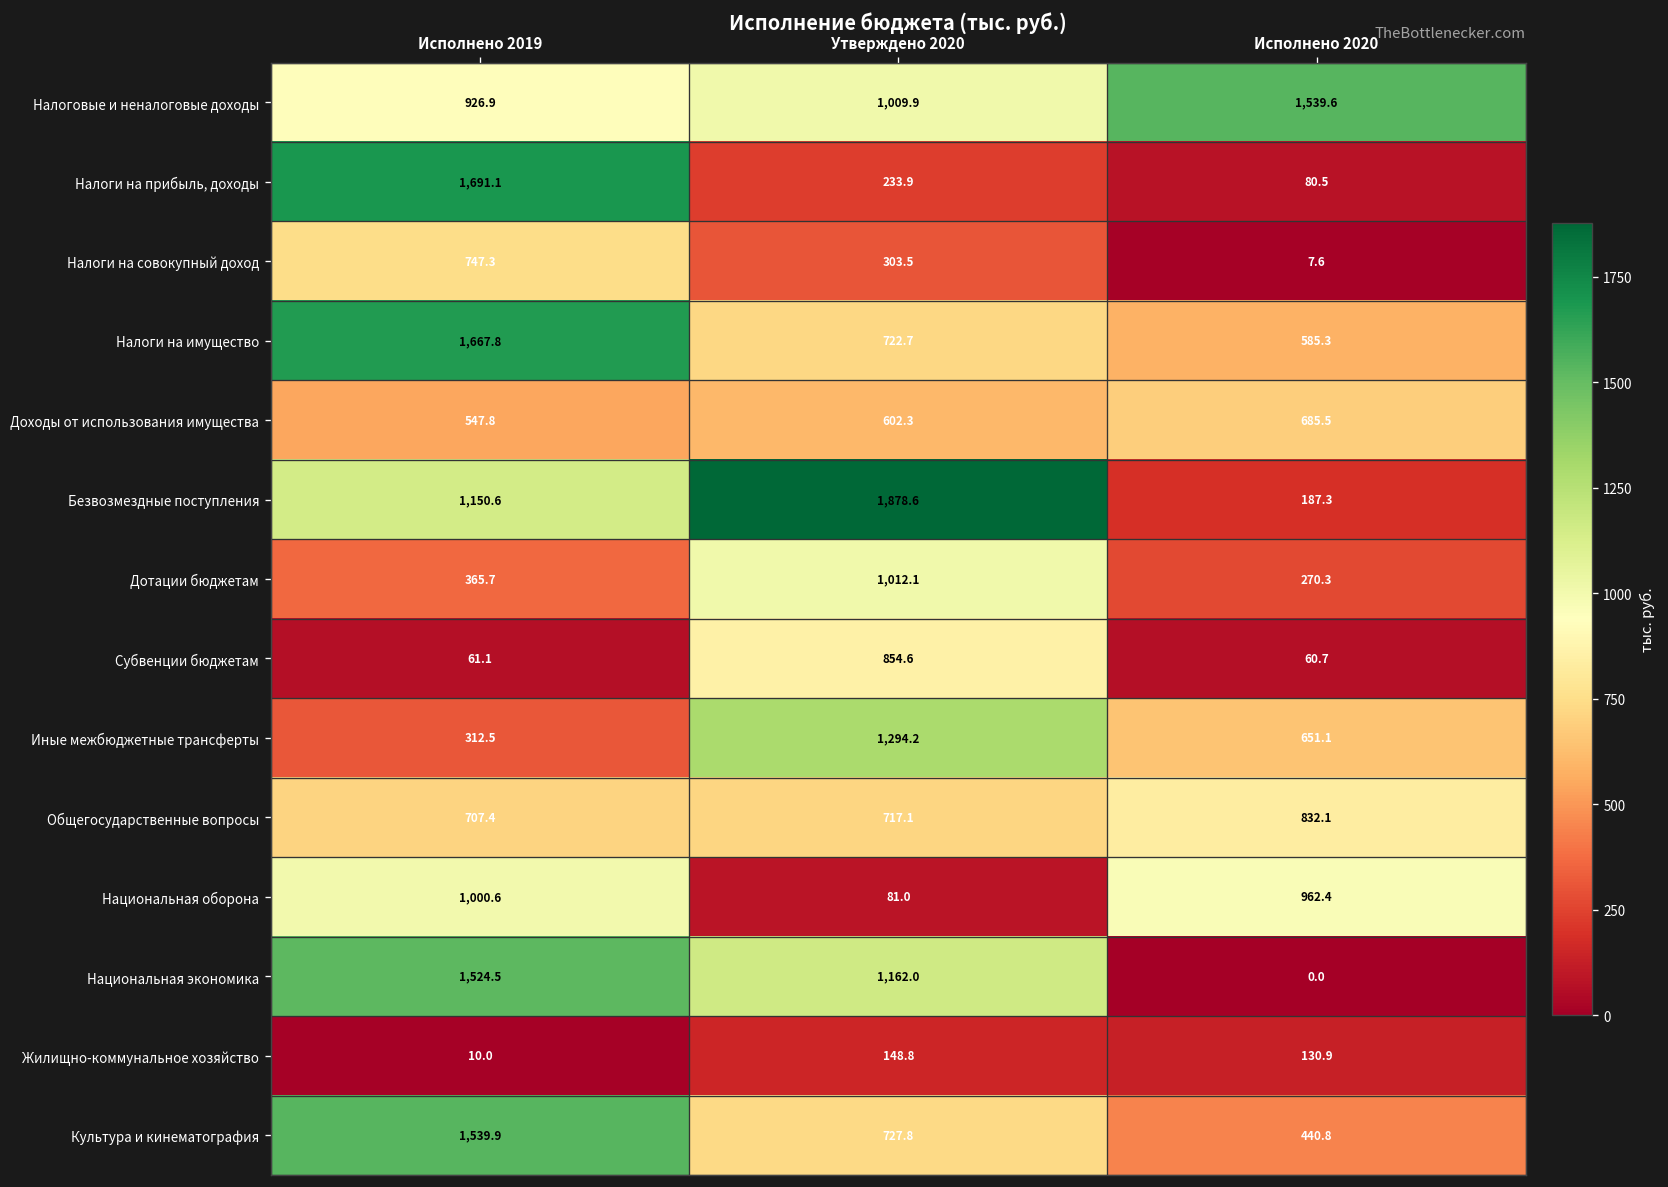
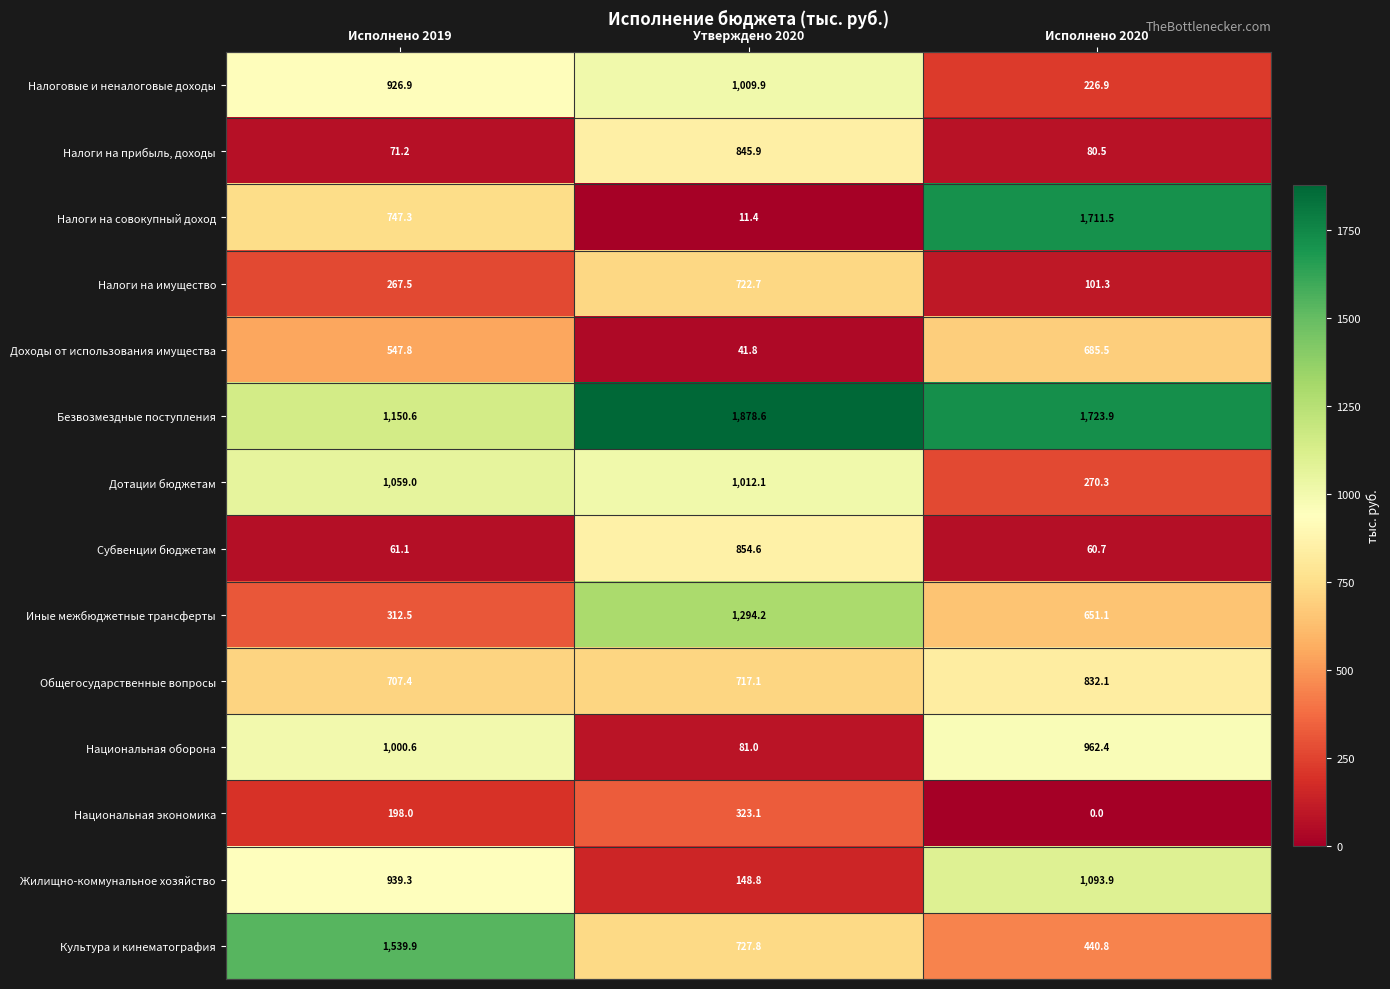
Налоговые и неналоговые доходы, Исполнено 2020: 1,539.6 -> 226.9
Налоги на прибыль, доходы, Исполнено 2019: 1,691.1 -> 71.2
Налоги на прибыль, доходы, Утверждено 2020: 233.9 -> 845.9
Налоги на совокупный доход, Утверждено 2020: 303.5 -> 11.4
Налоги на совокупный доход, Исполнено 2020: 7.6 -> 1,711.5
Налоги на имущество, Исполнено 2019: 1,667.8 -> 267.5
Налоги на имущество, Исполнено 2020: 585.3 -> 101.3
Доходы от использования имущества, Утверждено 2020: 602.3 -> 41.8
Безвозмездные поступления, Исполнено 2020: 187.3 -> 1,723.9
Дотации бюджетам, Исполнено 2019: 365.7 -> 1,059.0
Национальная экономика, Исполнено 2019: 1,524.5 -> 198.0
Национальная экономика, Утверждено 2020: 1,162.0 -> 323.1
Жилищно-коммунальное хозяйство, Исполнено 2019: 10.0 -> 939.3
Жилищно-коммунальное хозяйство, Исполнено 2020: 130.9 -> 1,093.9
